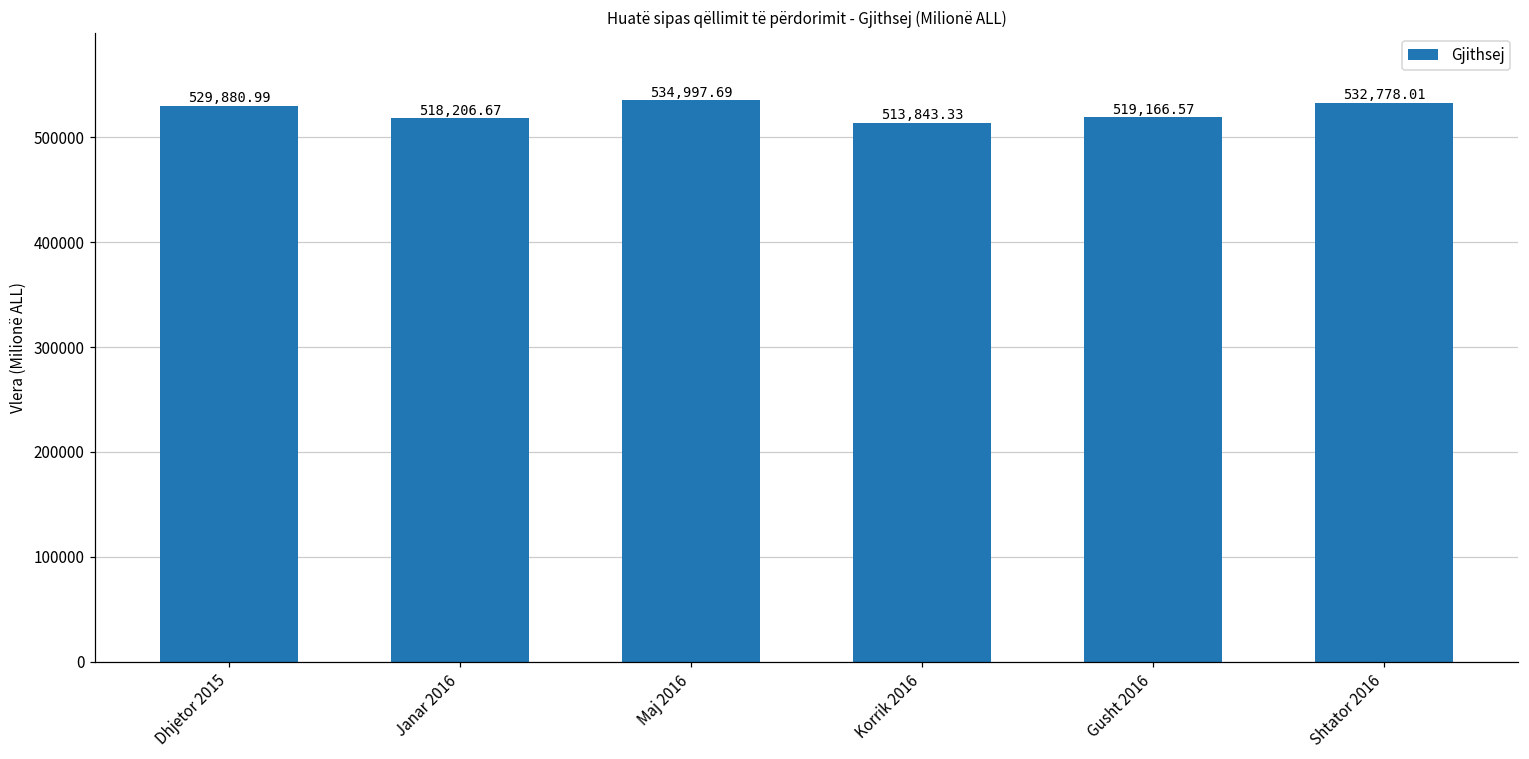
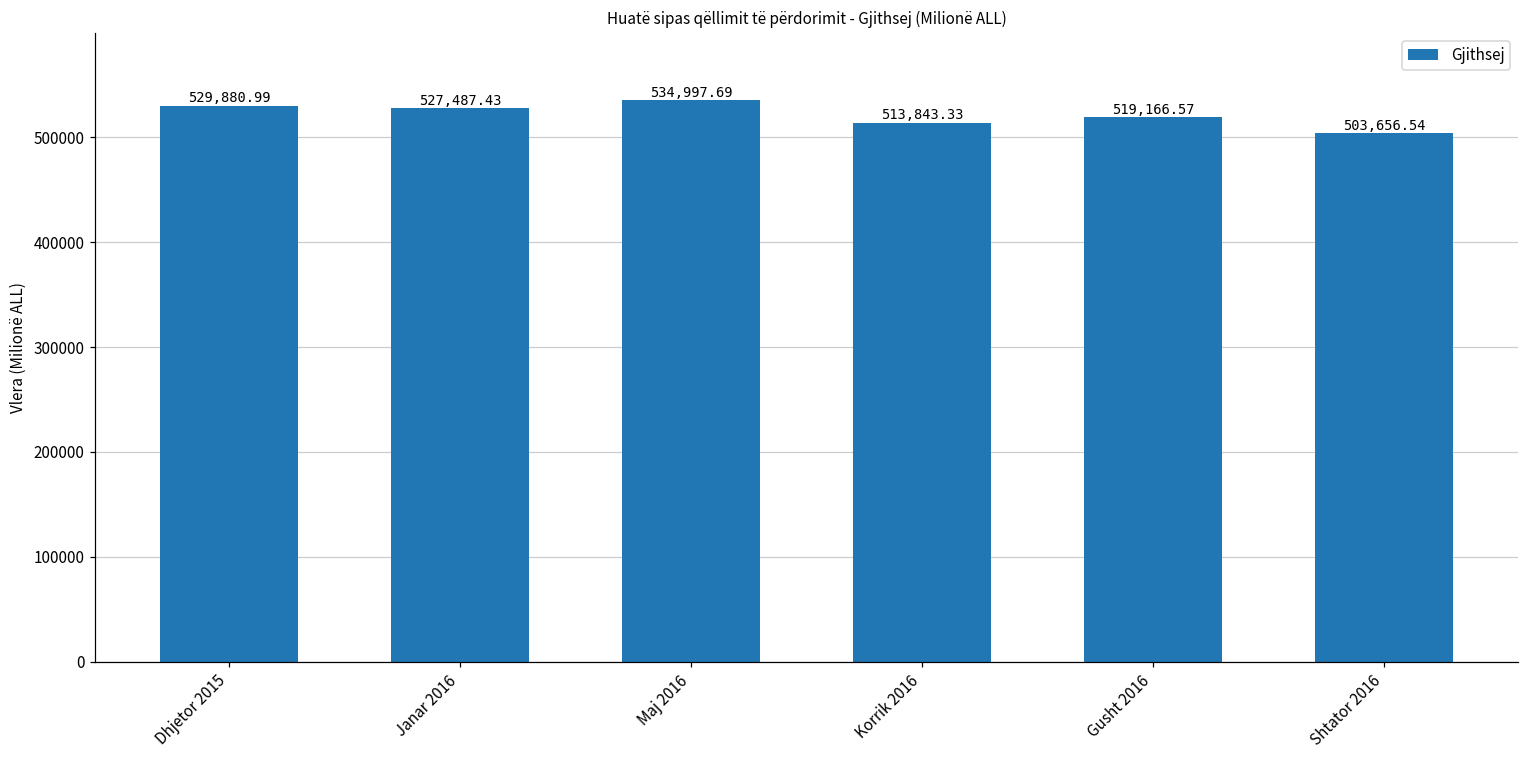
Janar 2016: 518,206.67 -> 527,487.43
Shtator 2016: 532,778.01 -> 503,656.54
